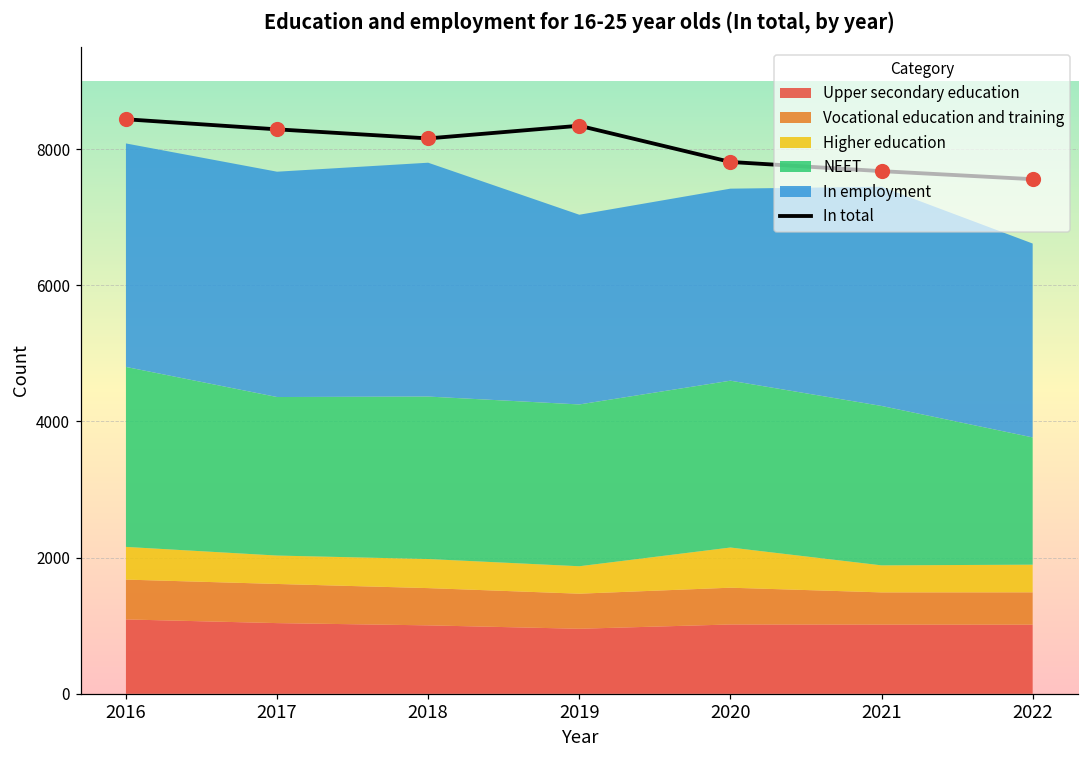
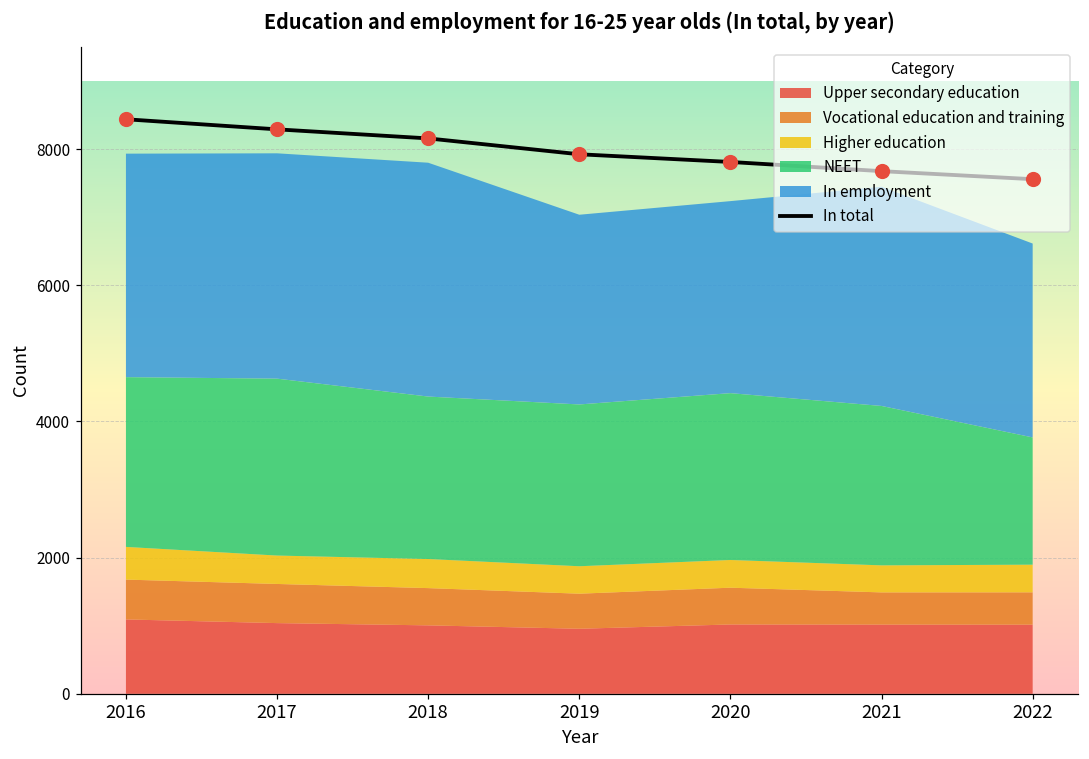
NEET, 2016: 2600 -> 2500
NEET, 2017: 2300 -> 2600
In total, 2019: 8300 -> 7900
Higher education, 2020: 600 -> 400
